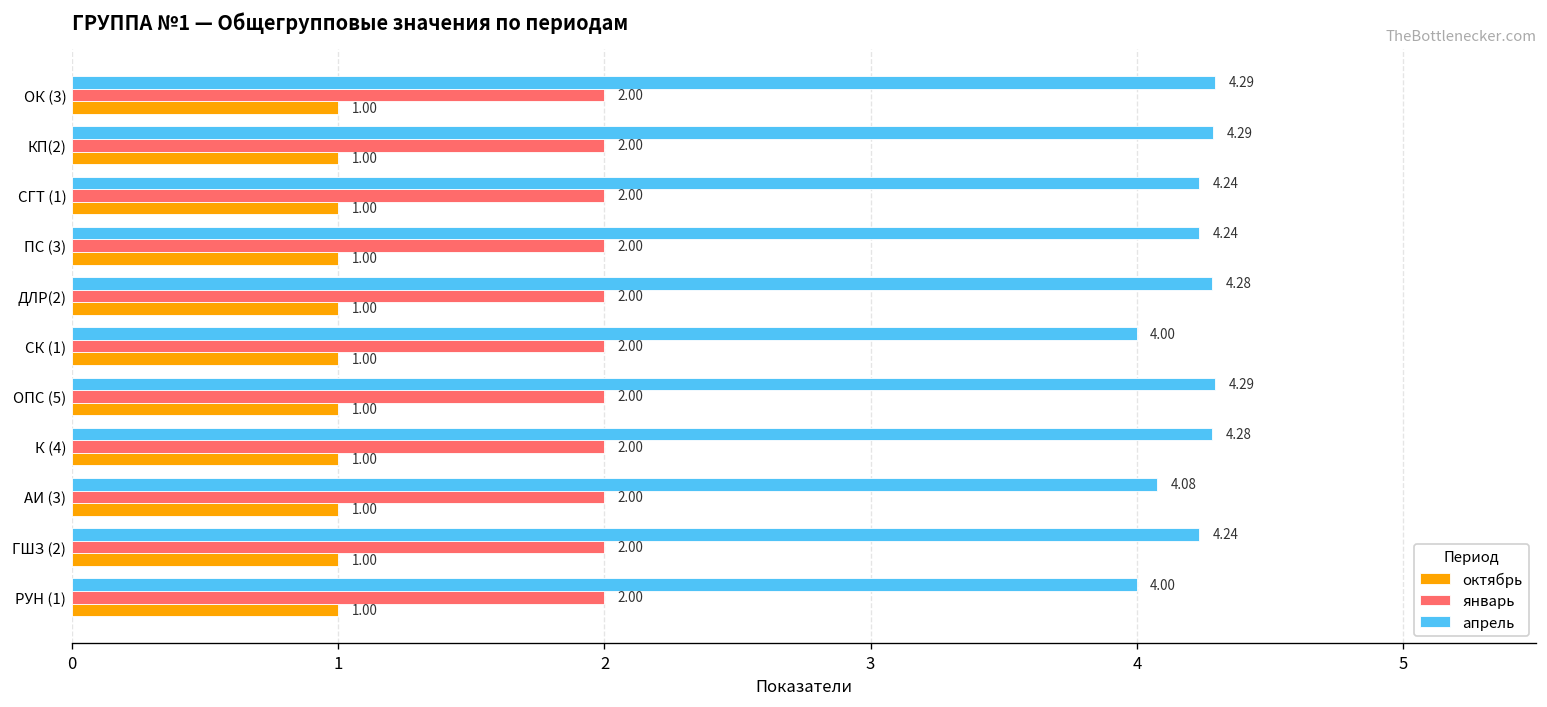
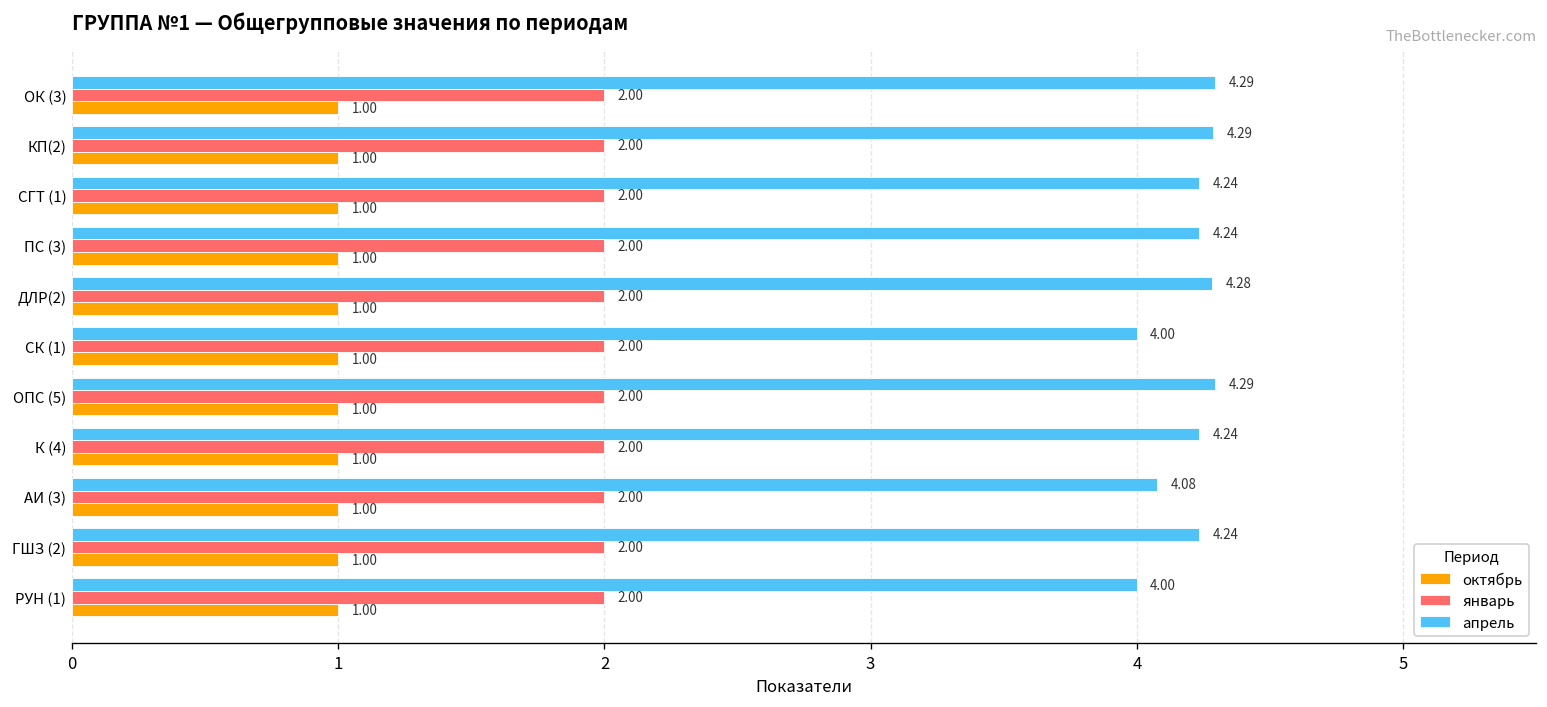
апрель, К (4): 4.28 -> 4.24
